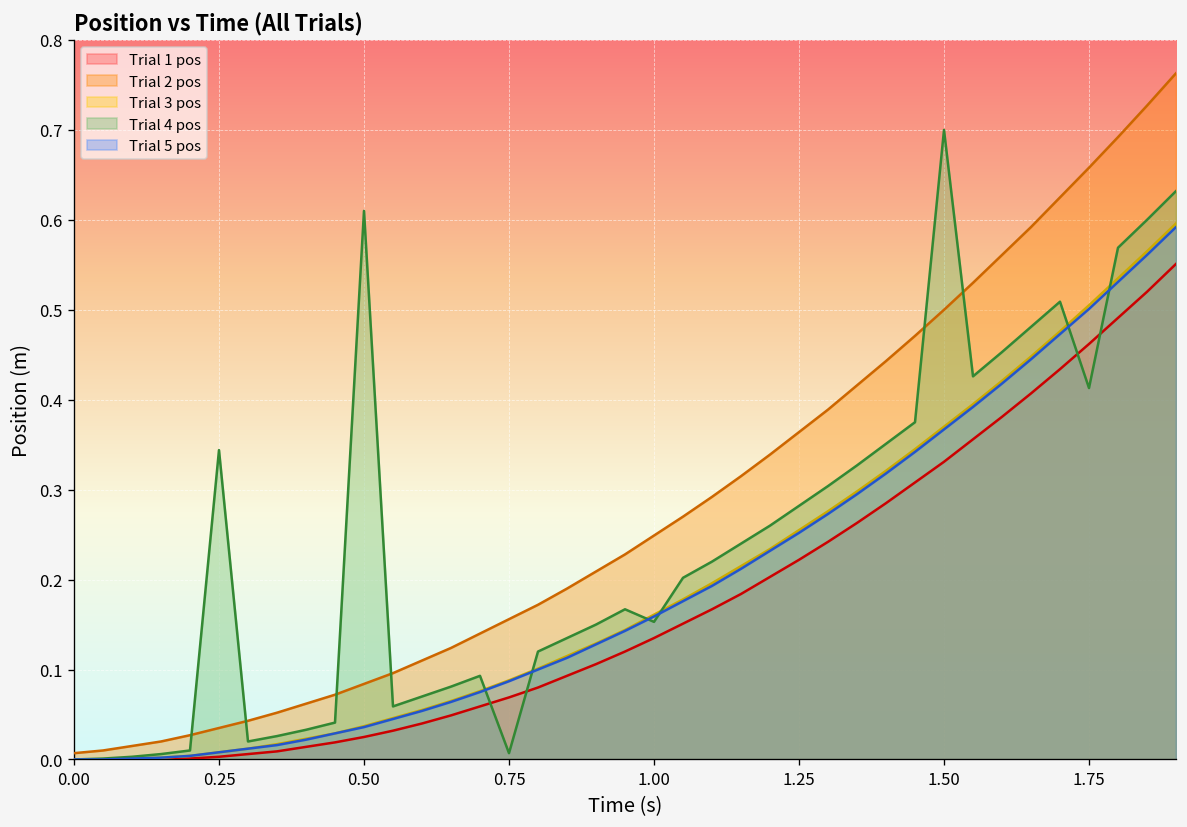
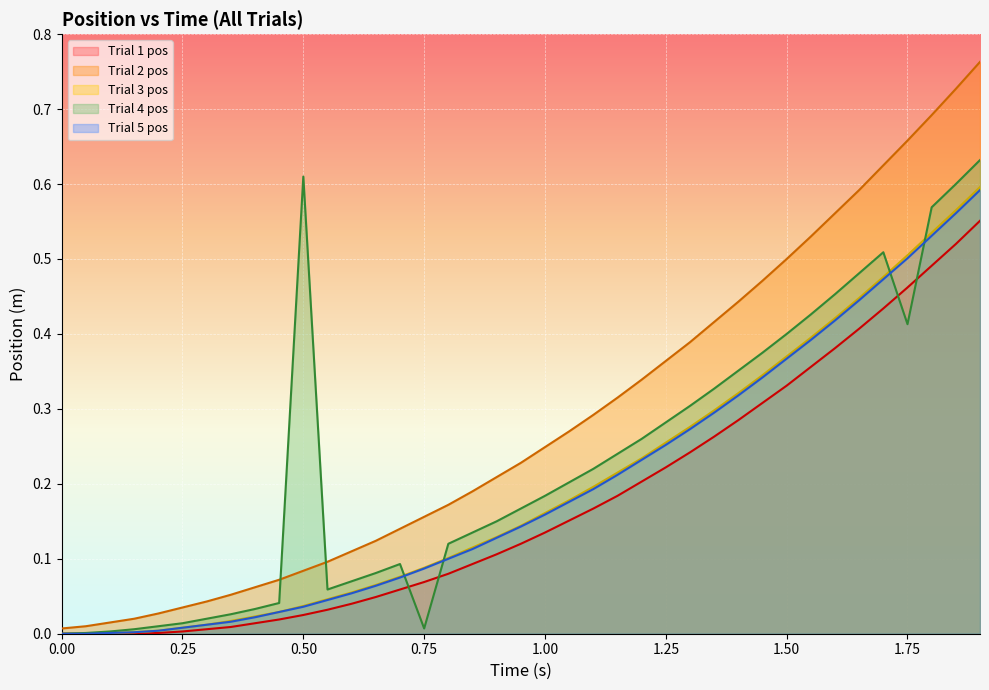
Trial 4 pos, 0.25: 0.34 -> 0.01
Trial 4 pos, 1.00: 0.15 -> 0.18
Trial 4 pos, 1.50: 0.7 -> 0.4
